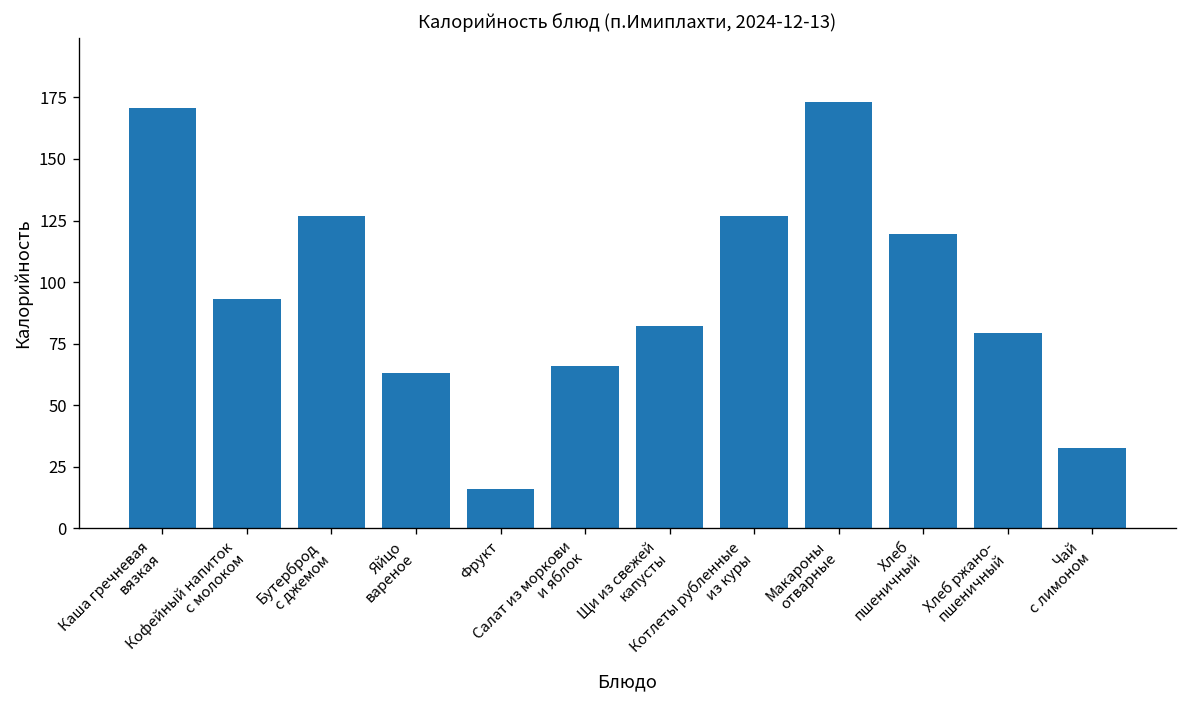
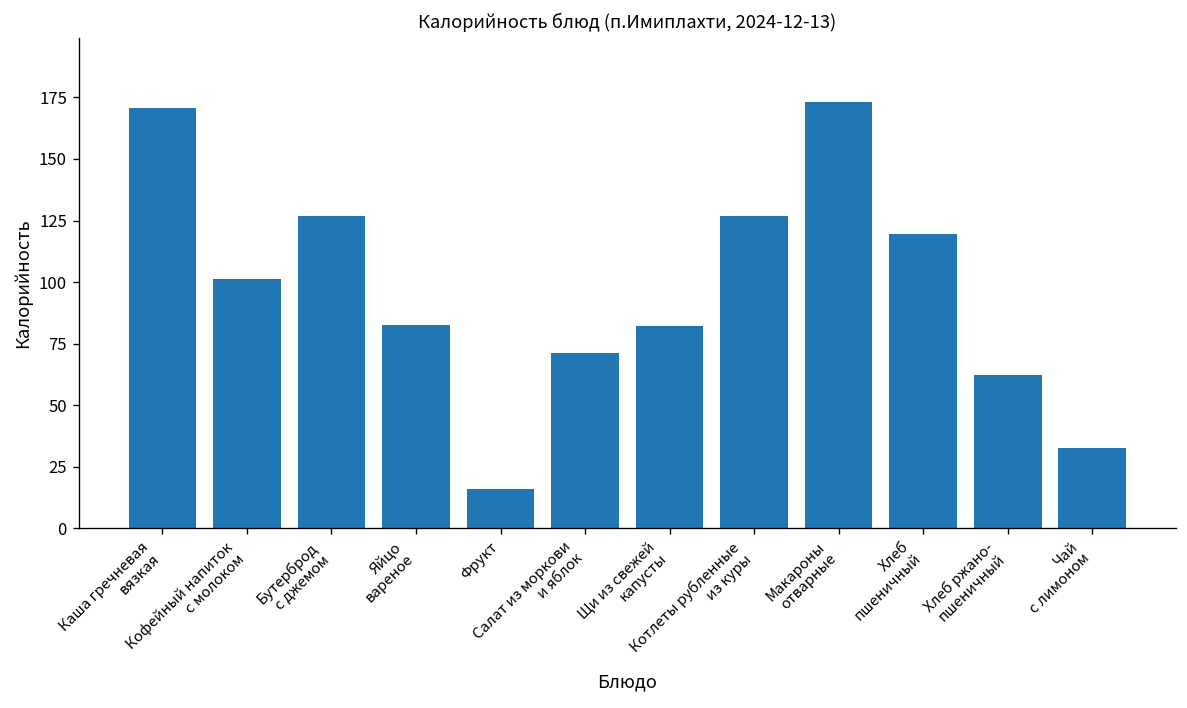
Кофейный напиток с молоком: 93 -> 101
Яйцо вареное: 63 -> 83
Салат из моркови и яблок: 66 -> 71
Хлеб ржано- пшеничный: 79 -> 62
